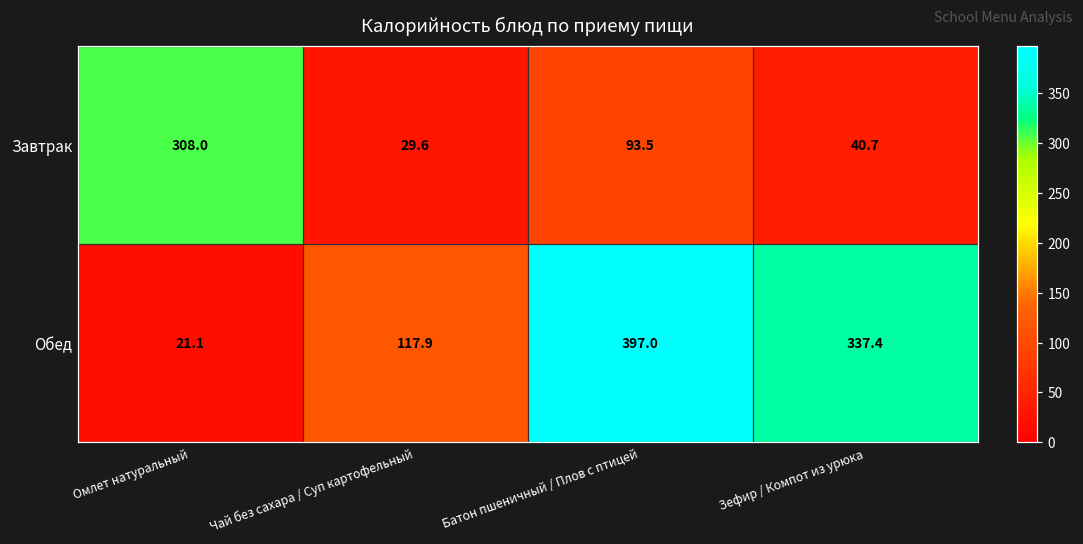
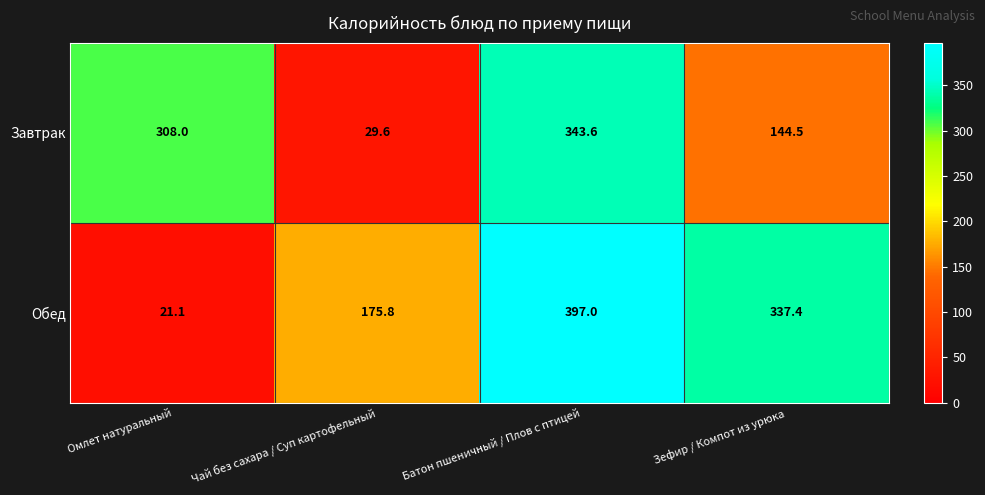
Завтрак, Батон пшеничный / Плов с птицей: 93.5 -> 343.6
Завтрак, Зефир / Компот из урюка: 40.7 -> 144.5
Обед, Чай без сахара / Суп картофельный: 117.9 -> 175.8
